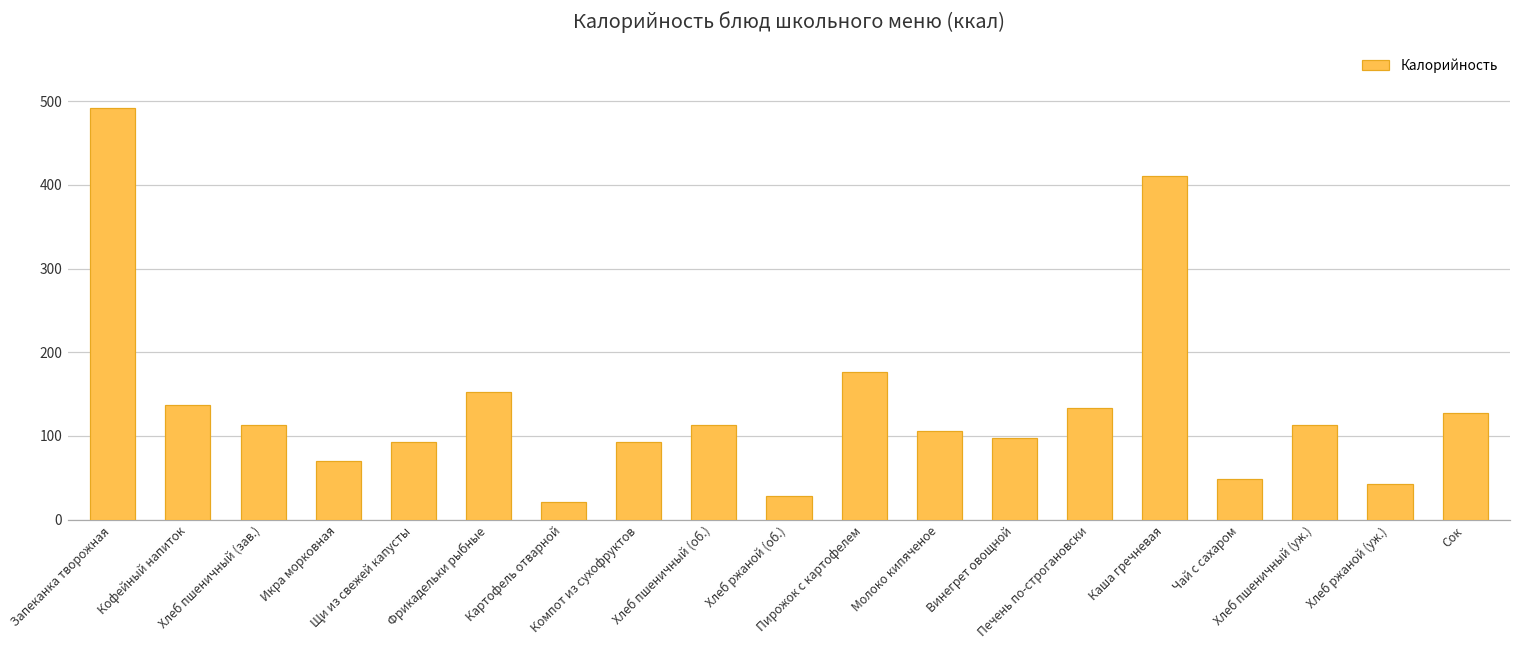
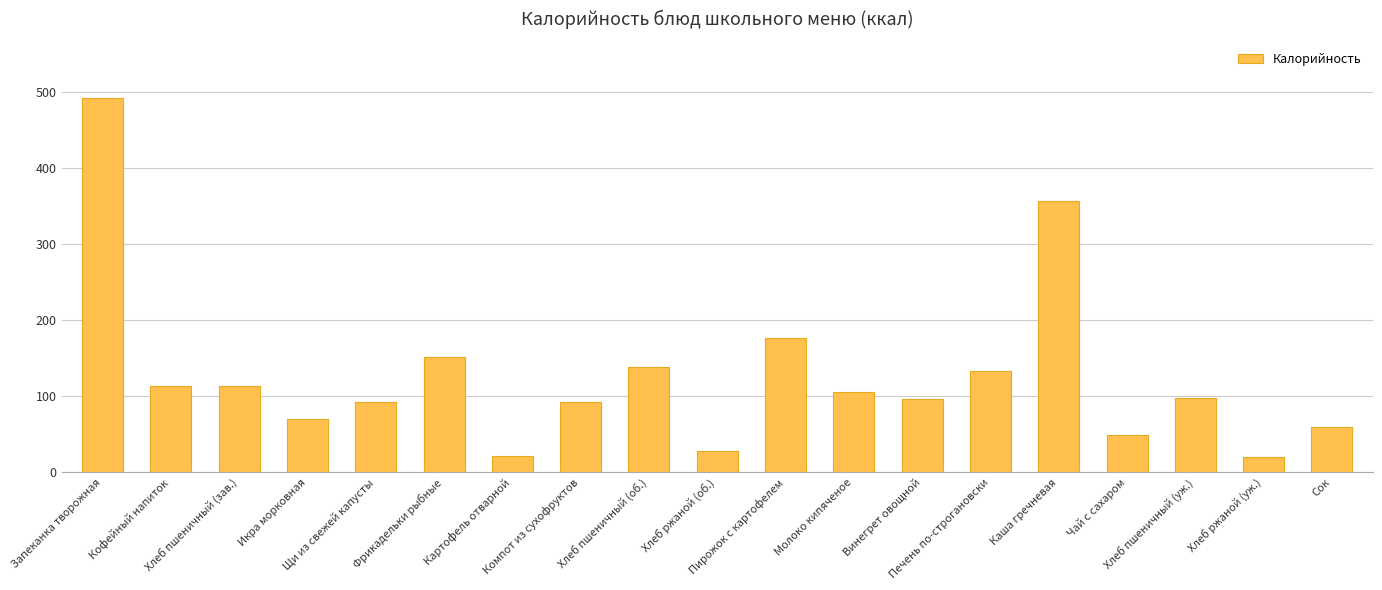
Кофейный напиток: 140 -> 110
Хлеб пшеничный (об.): 110 -> 140
Каша гречневая: 410 -> 360
Хлеб пшеничный (уж.): 110 -> 100
Хлеб ржаной (уж.): 40 -> 20
Сок: 130 -> 60
